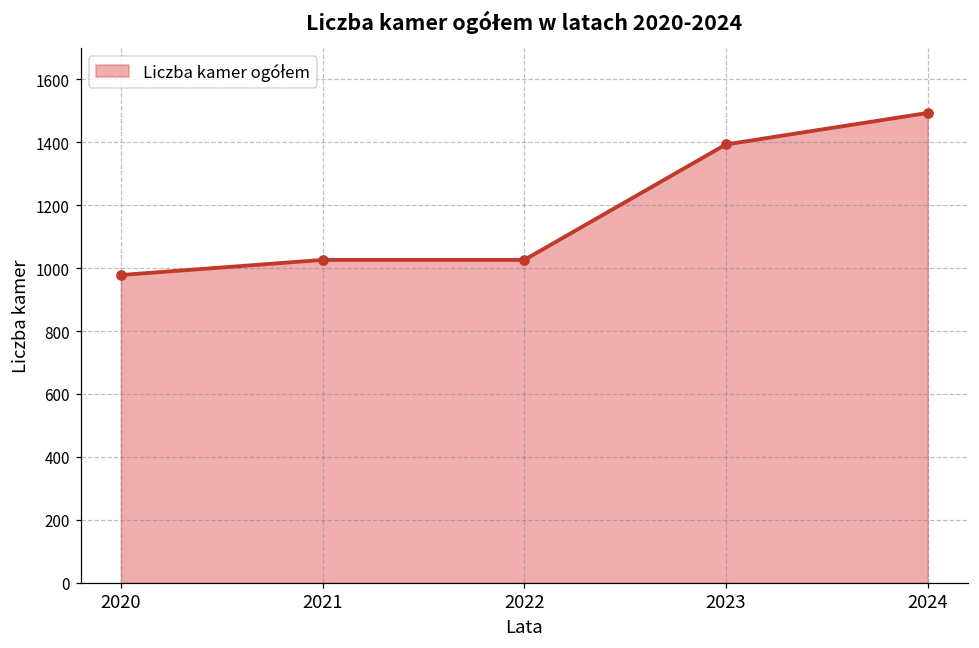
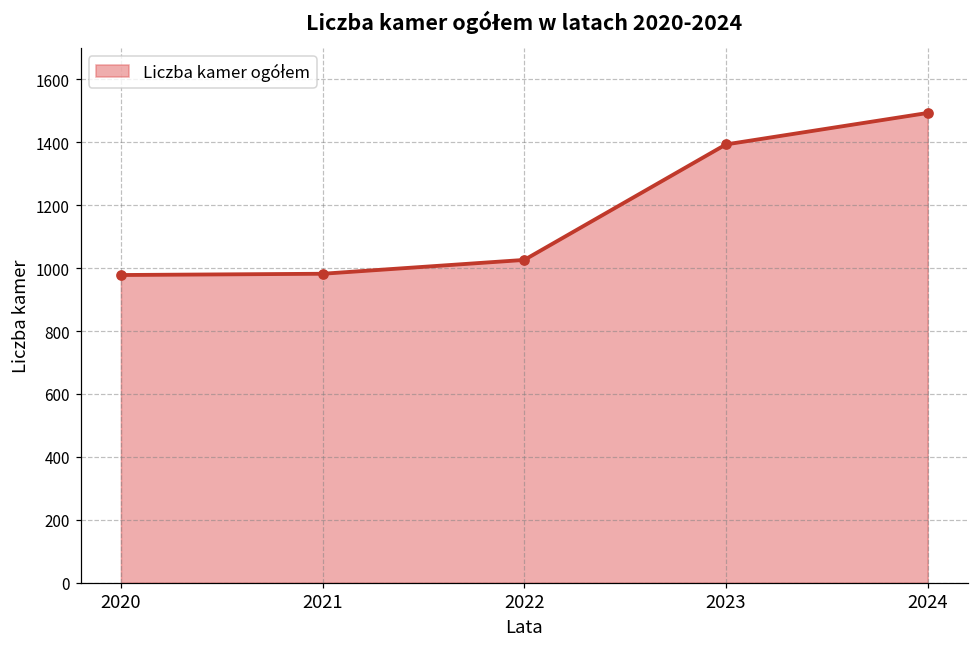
2021: 1030 -> 980
